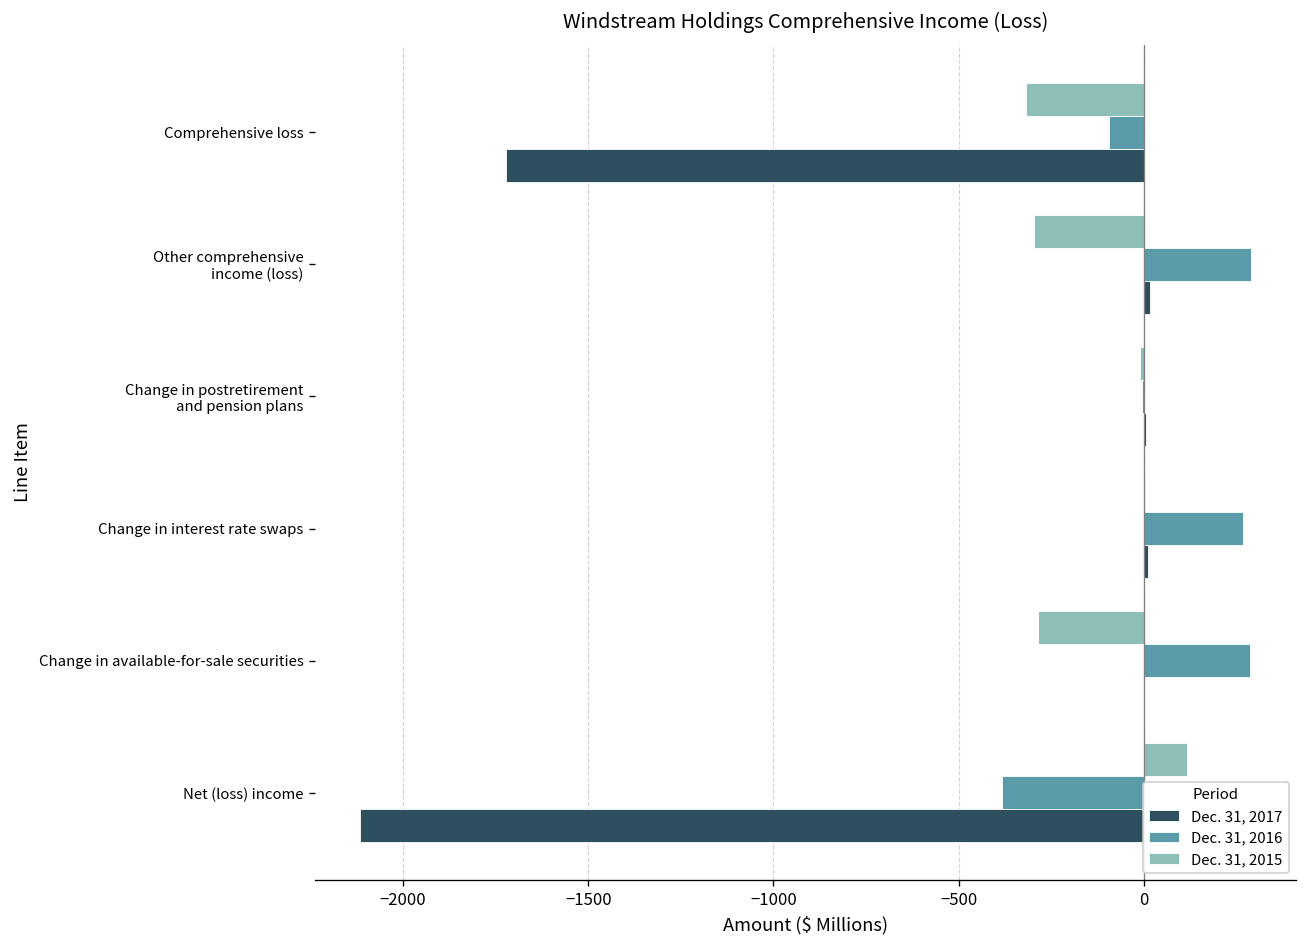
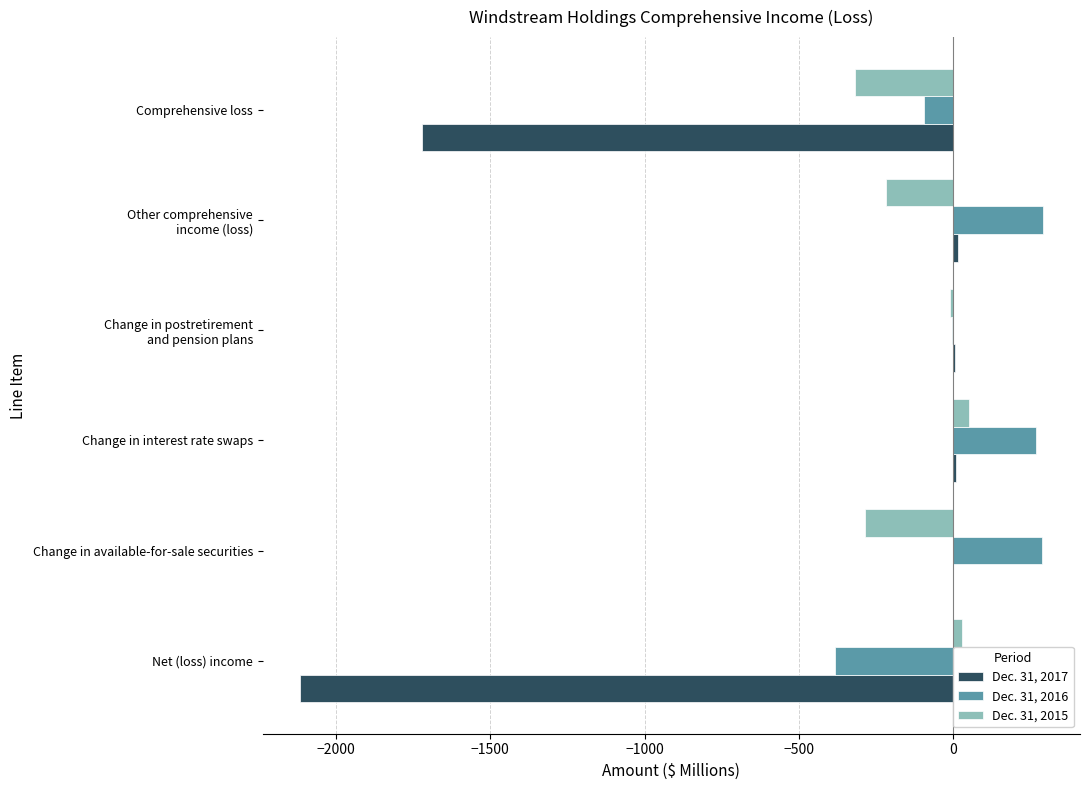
Dec. 31, 2015, Other comprehensive income (loss): -300 -> -220
Dec. 31, 2015, Change in interest rate swaps: 0 -> 50
Dec. 31, 2015, Net (loss) income: 120 -> 30
